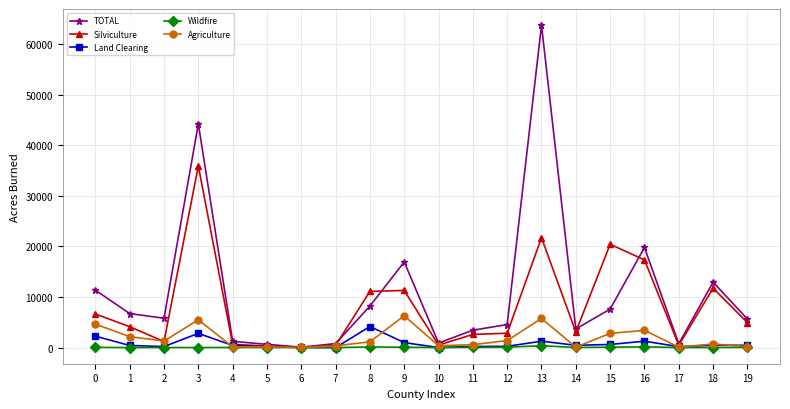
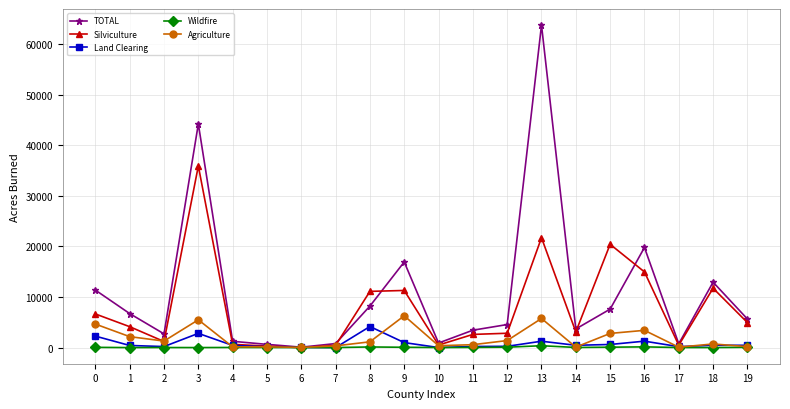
TOTAL, 2: 6000 -> 3000
Silviculture, 16: 17000 -> 15000
